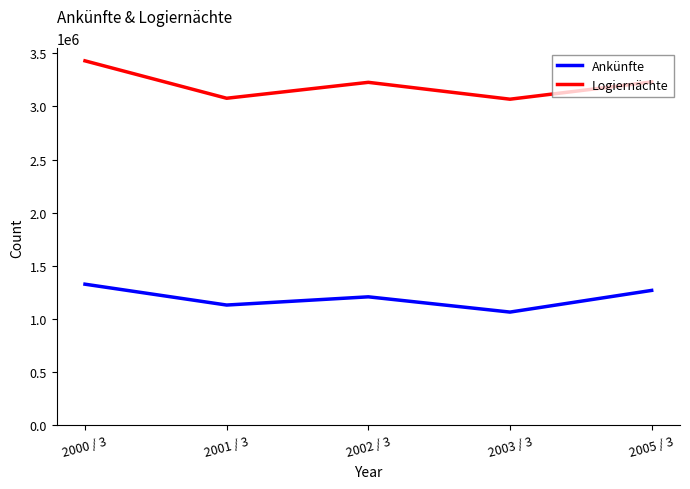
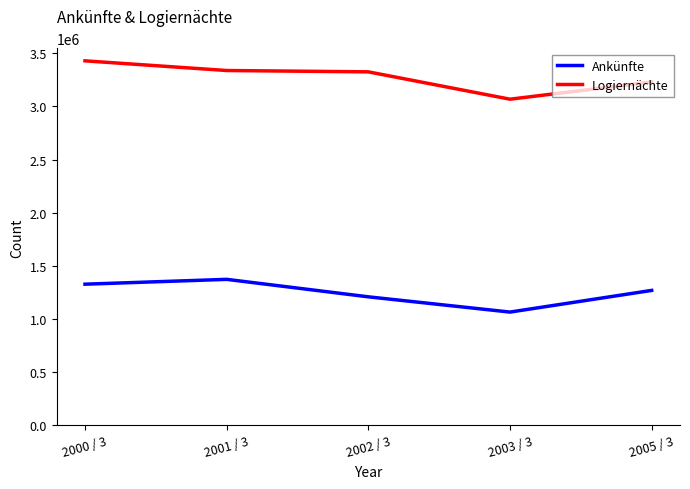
Ankünfte, 2001 / 3: 1130000 -> 1370000
Logiernächte, 2001 / 3: 3080000 -> 3340000
Logiernächte, 2002 / 3: 3230000 -> 3320000
